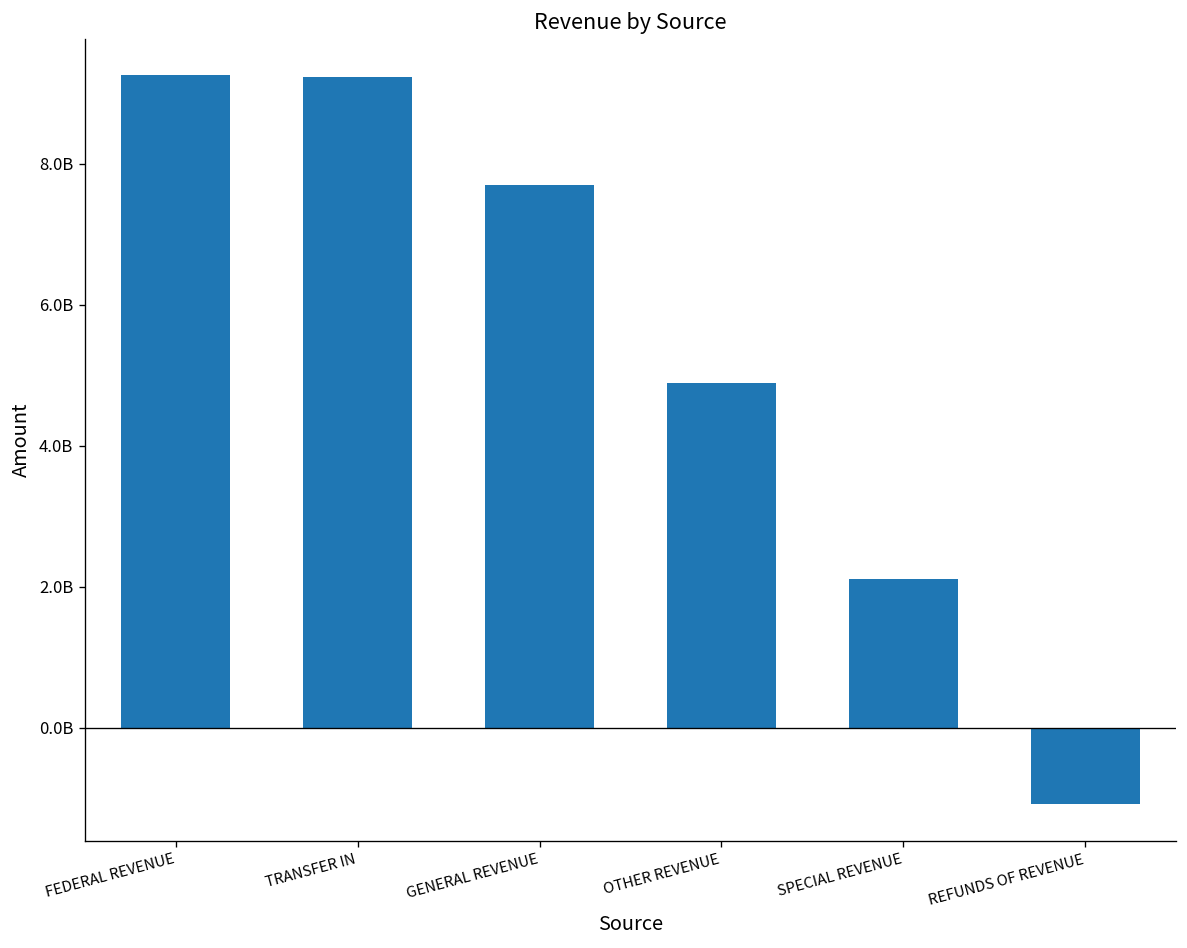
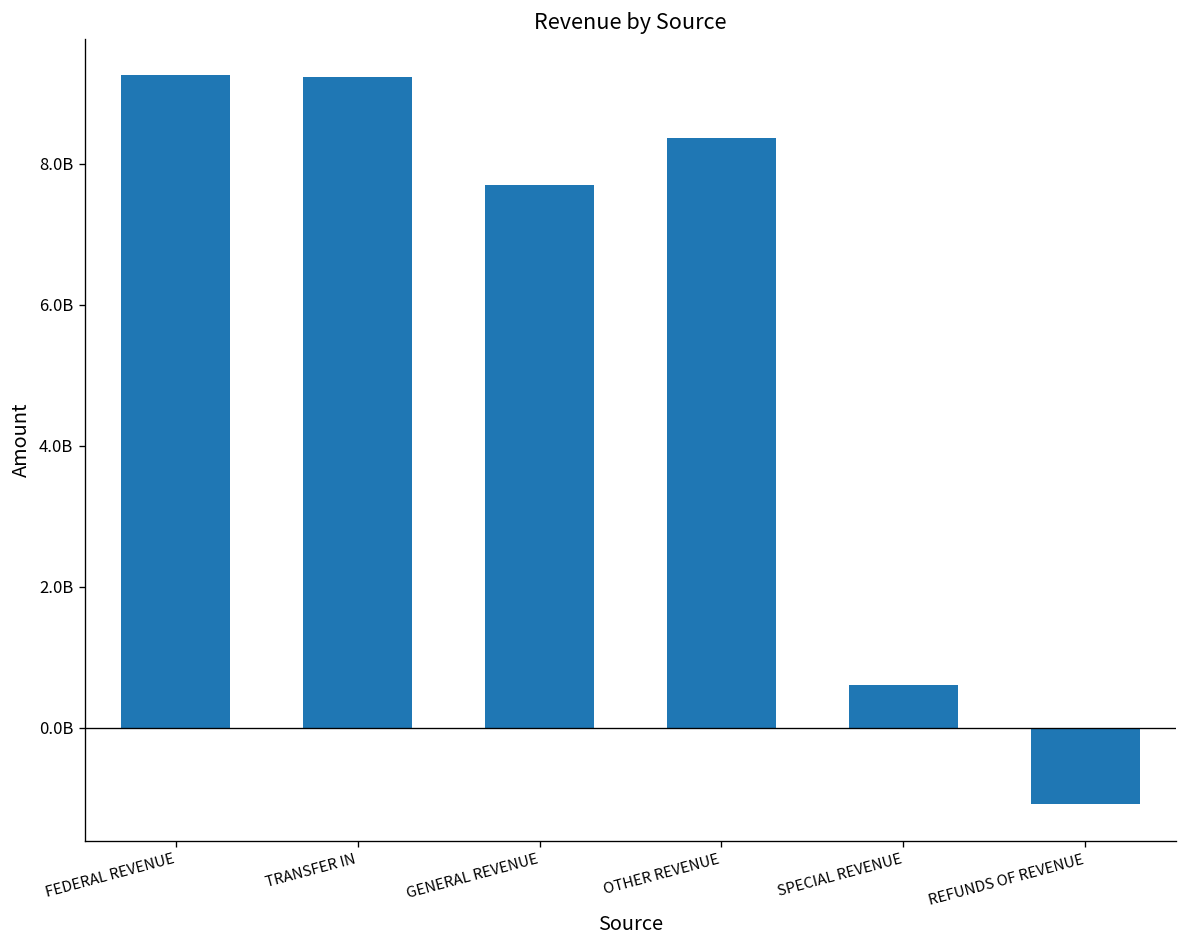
OTHER REVENUE: 4900000000 -> 8400000000
SPECIAL REVENUE: 2100000000 -> 600000000
